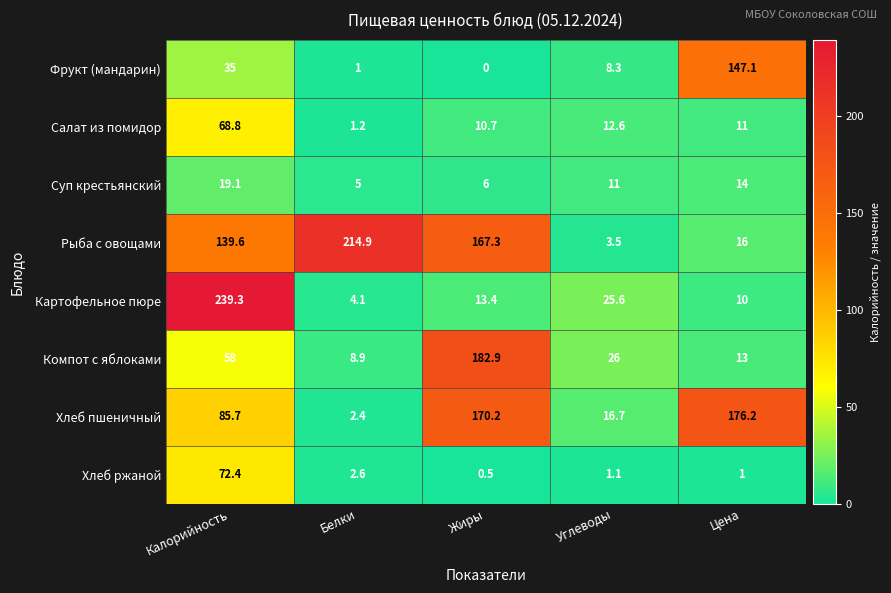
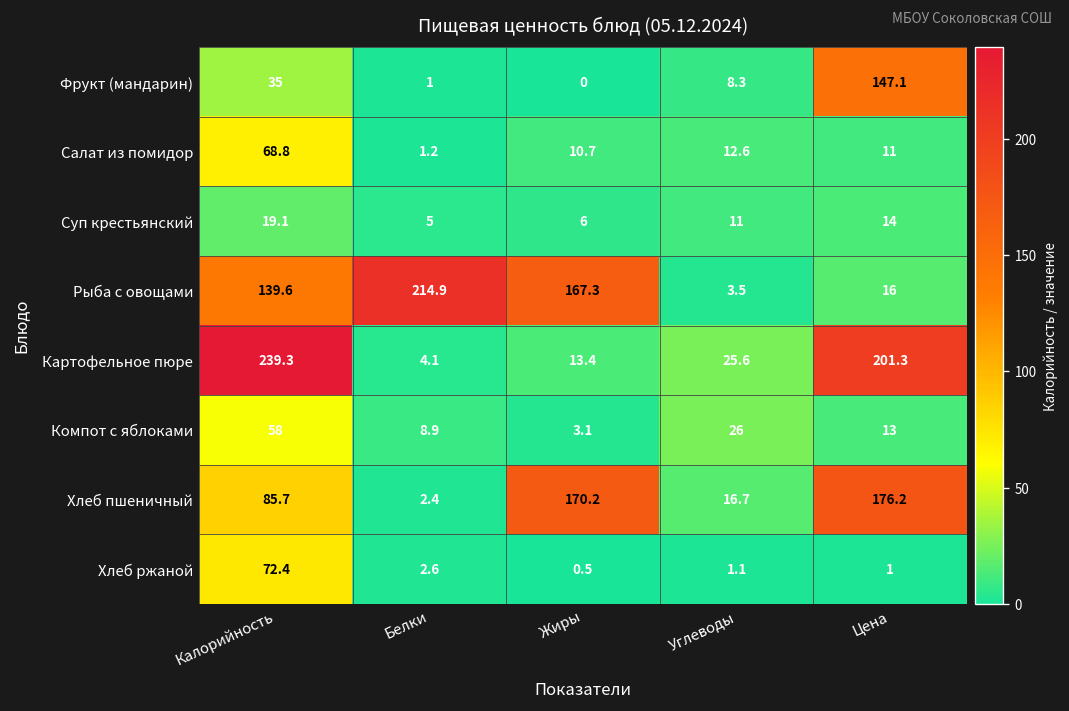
Картофельное пюре, Цена: 10 -> 201.3
Компот с яблоками, Жиры: 182.9 -> 3.1
